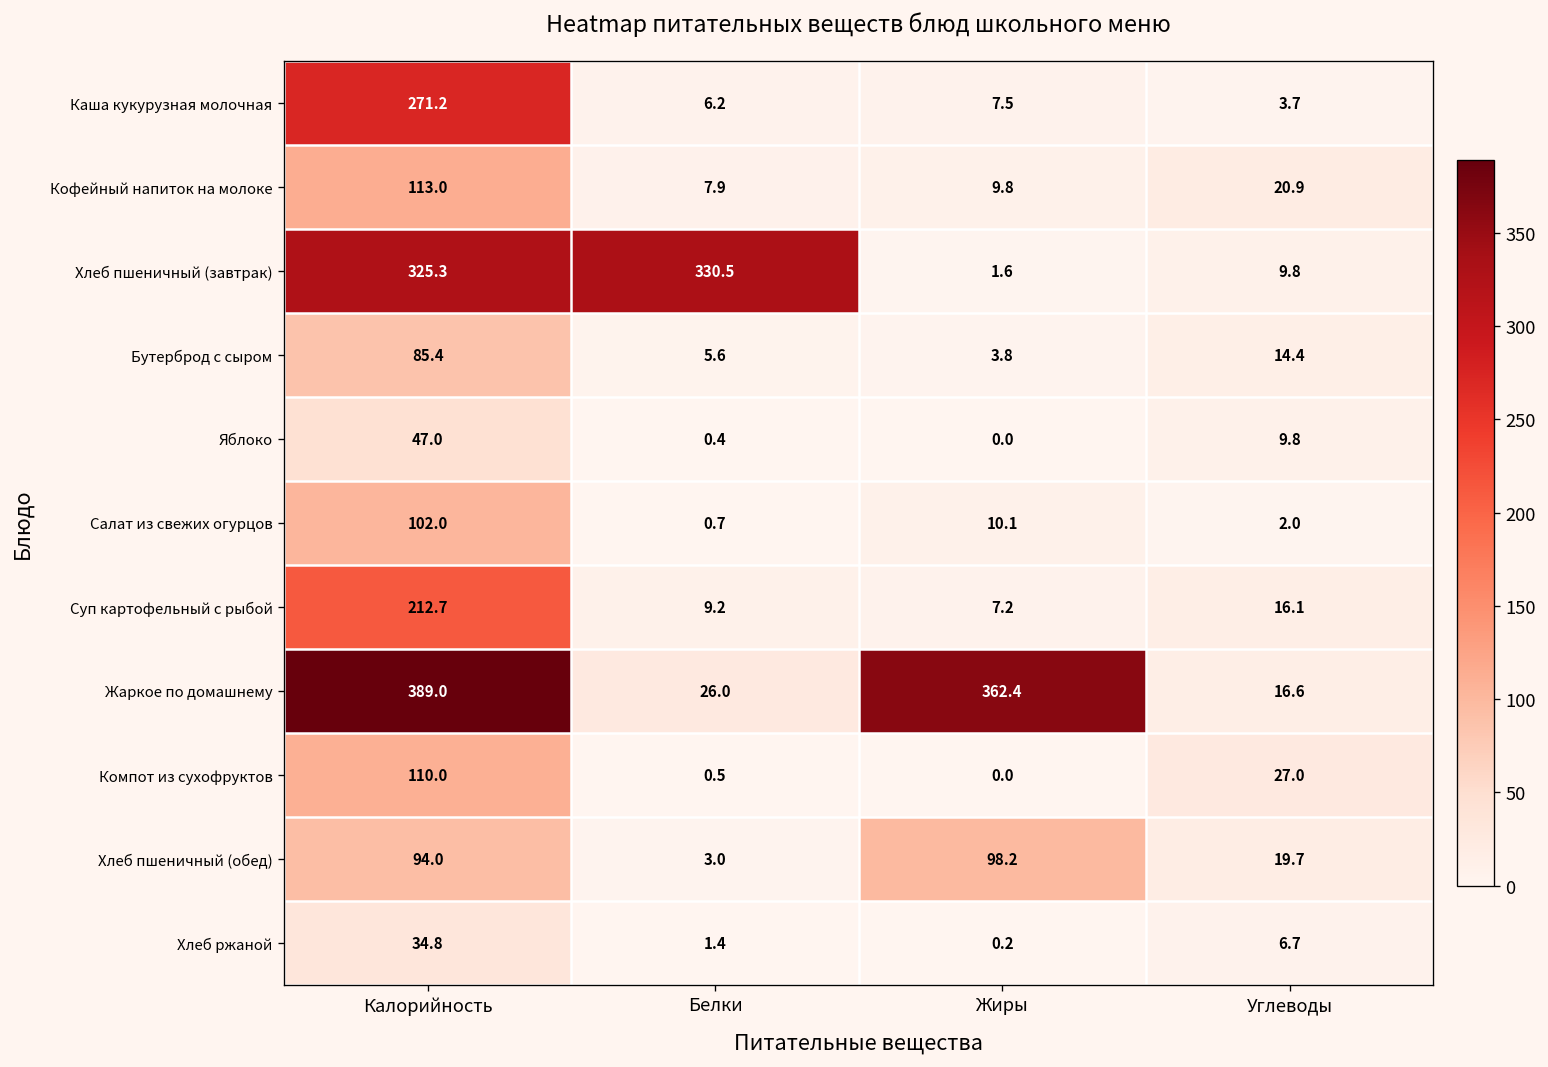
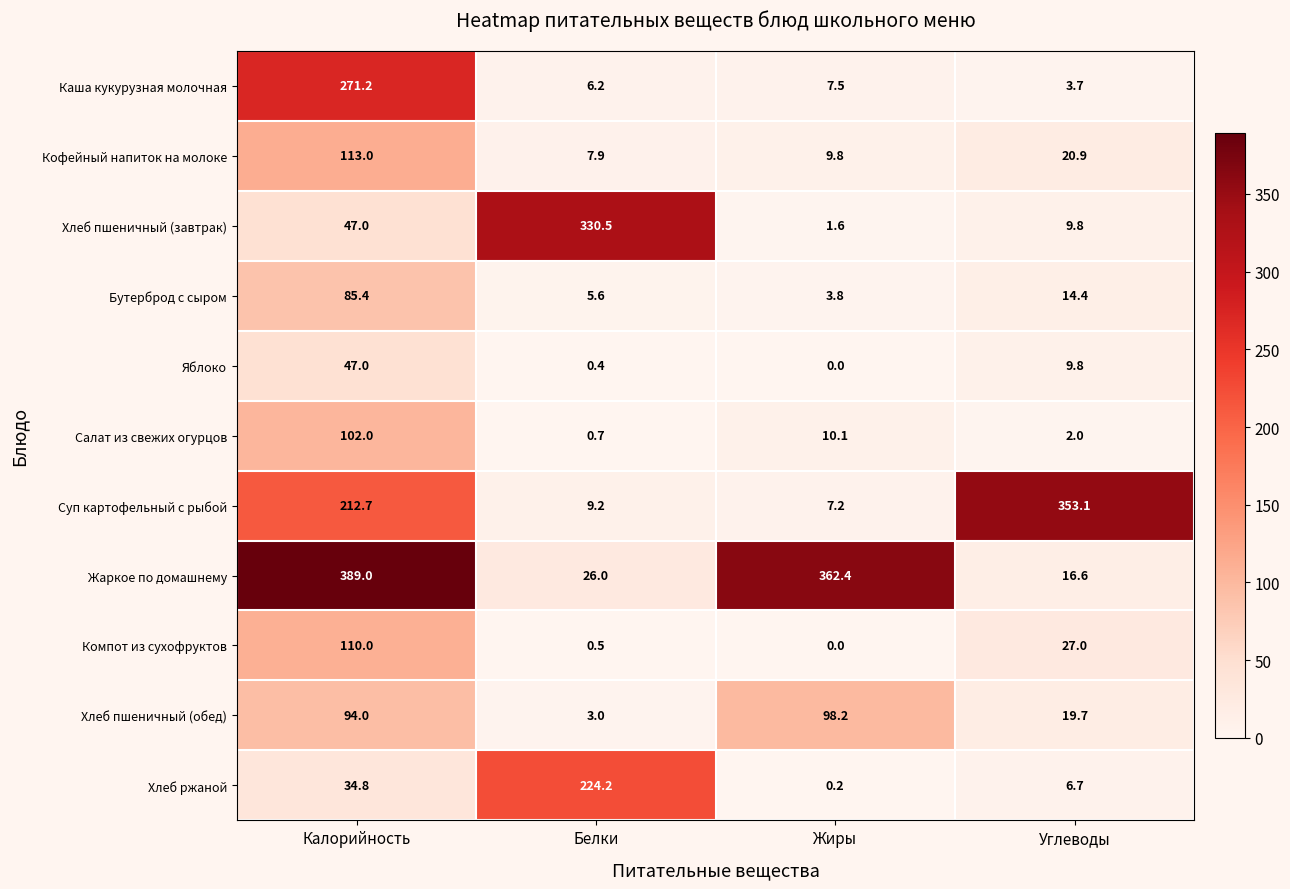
Хлеб пшеничный (завтрак), Калорийность: 325.3 -> 47.0
Суп картофельный с рыбой, Углеводы: 16.1 -> 353.1
Хлеб ржаной, Белки: 1.4 -> 224.2
